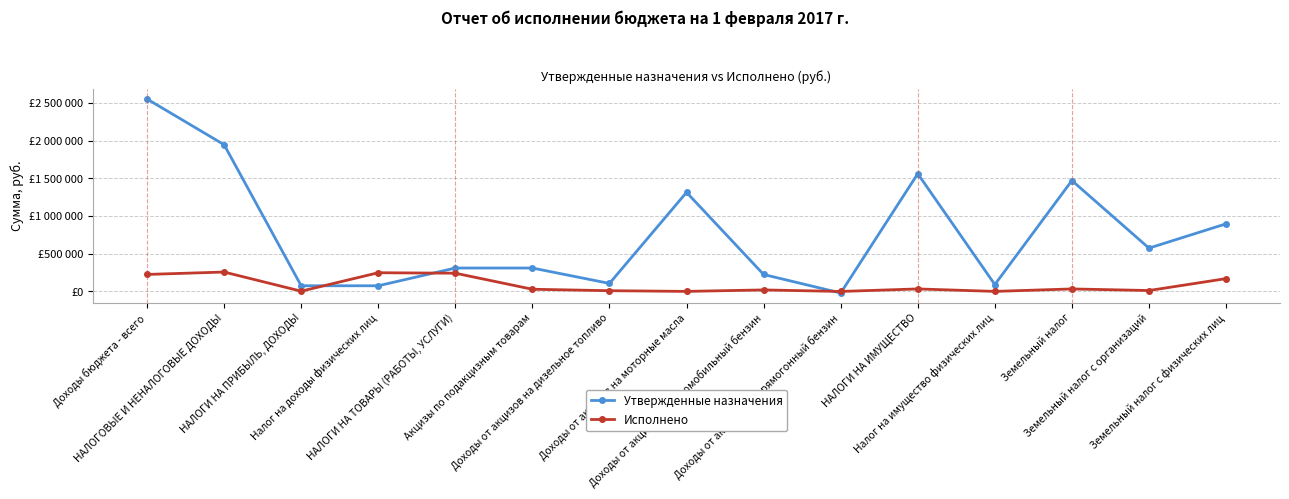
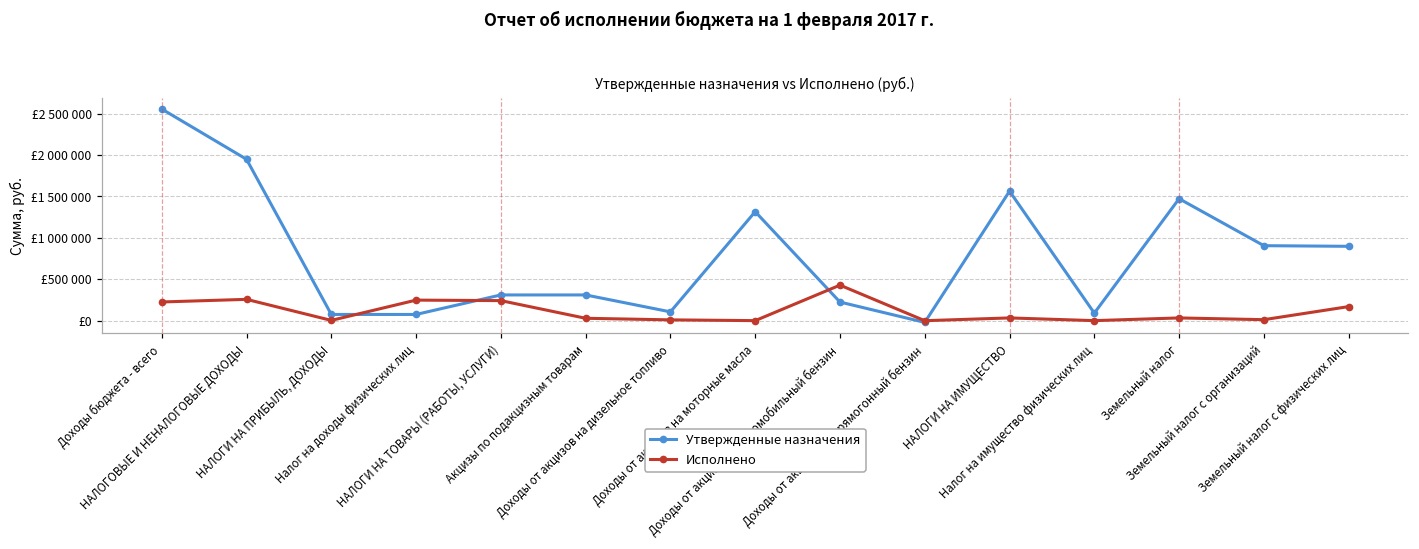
Исполнено, Доходы от акцизов на автомобильный бензин: £0 -> £400000
Утвержденные назначения, Земельный налог с организаций: £600000 -> £900000
